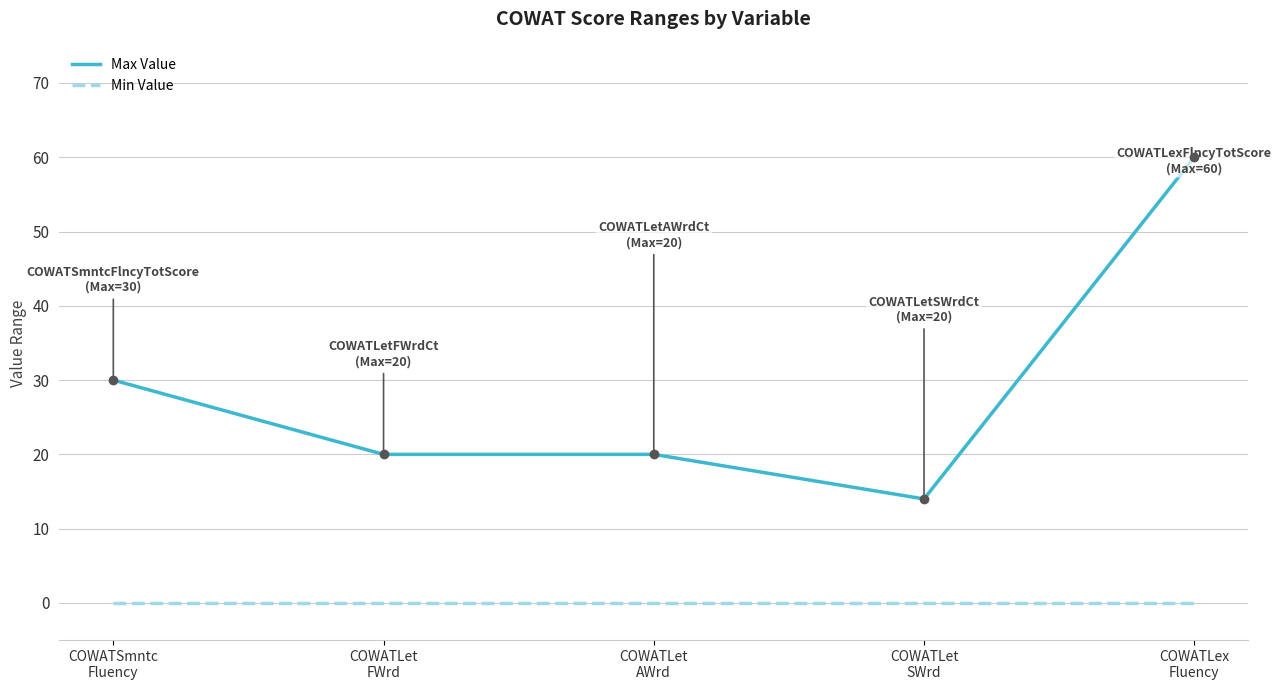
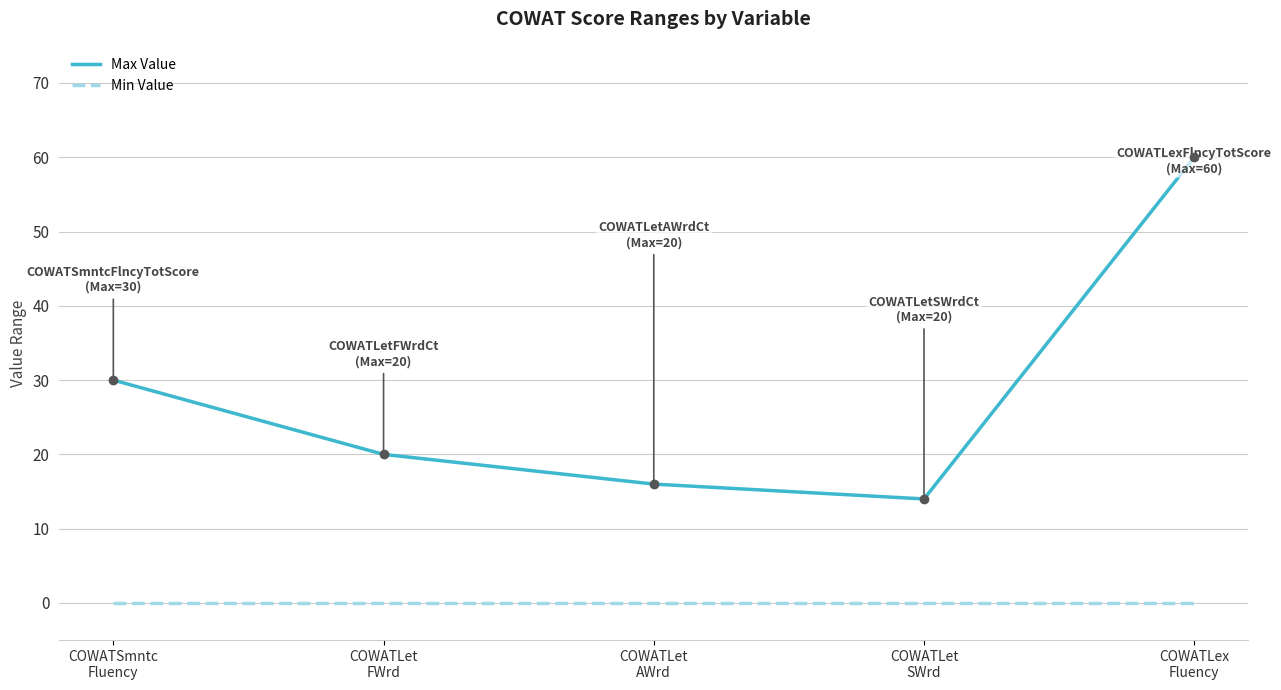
Max Value, COWATLet AWrd: 20 -> 16
